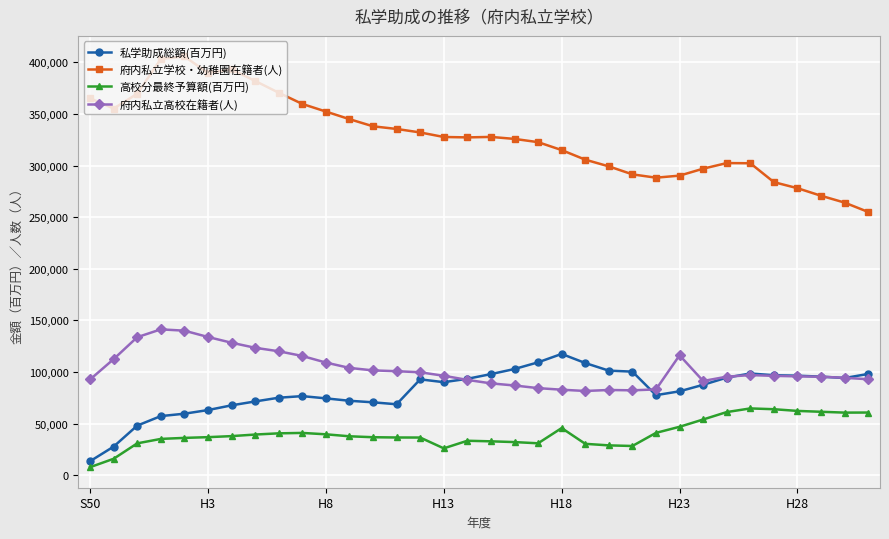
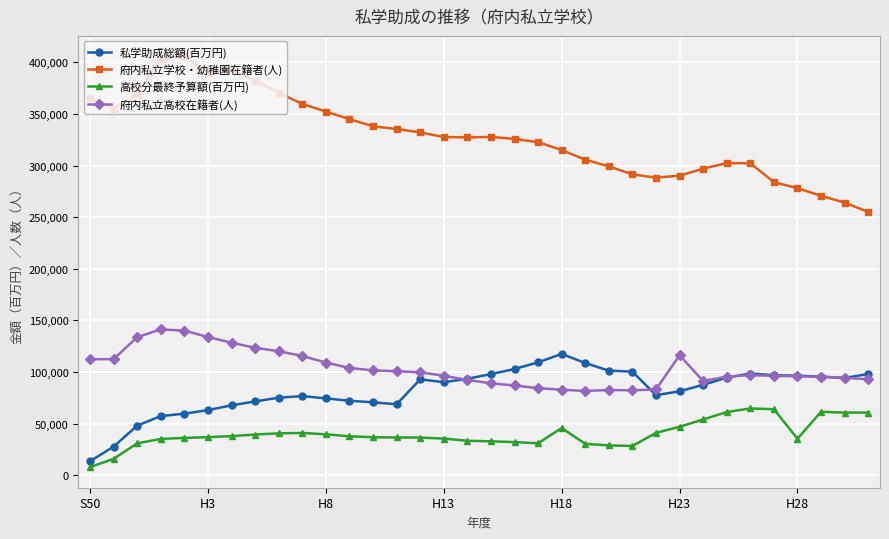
府内私立高校在籍者(人), S50: 93,000 -> 112,000
高校分最終予算額(百万円), H13: 26,000 -> 36,000
高校分最終予算額(百万円), H28: 62,000 -> 35,000
